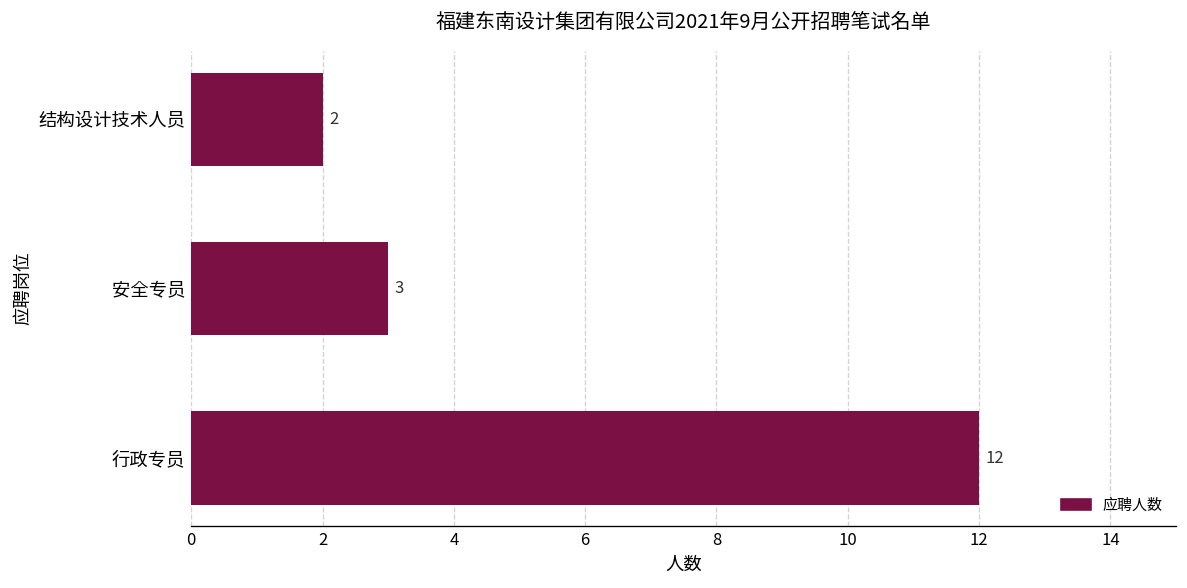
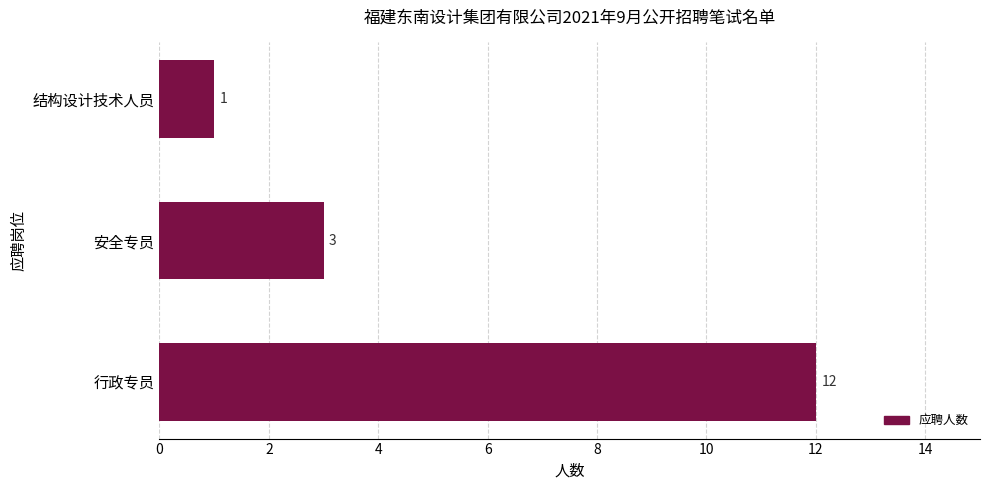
结构设计技术人员: 2 -> 1
